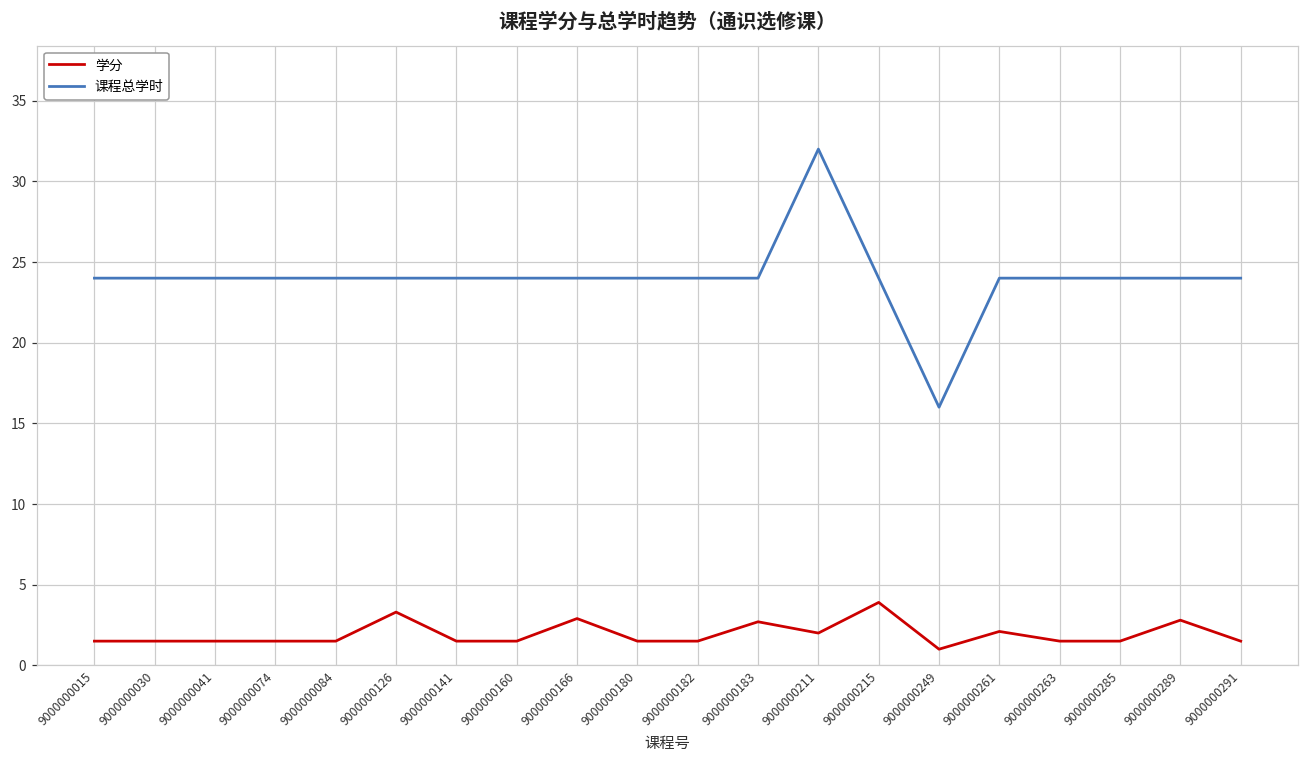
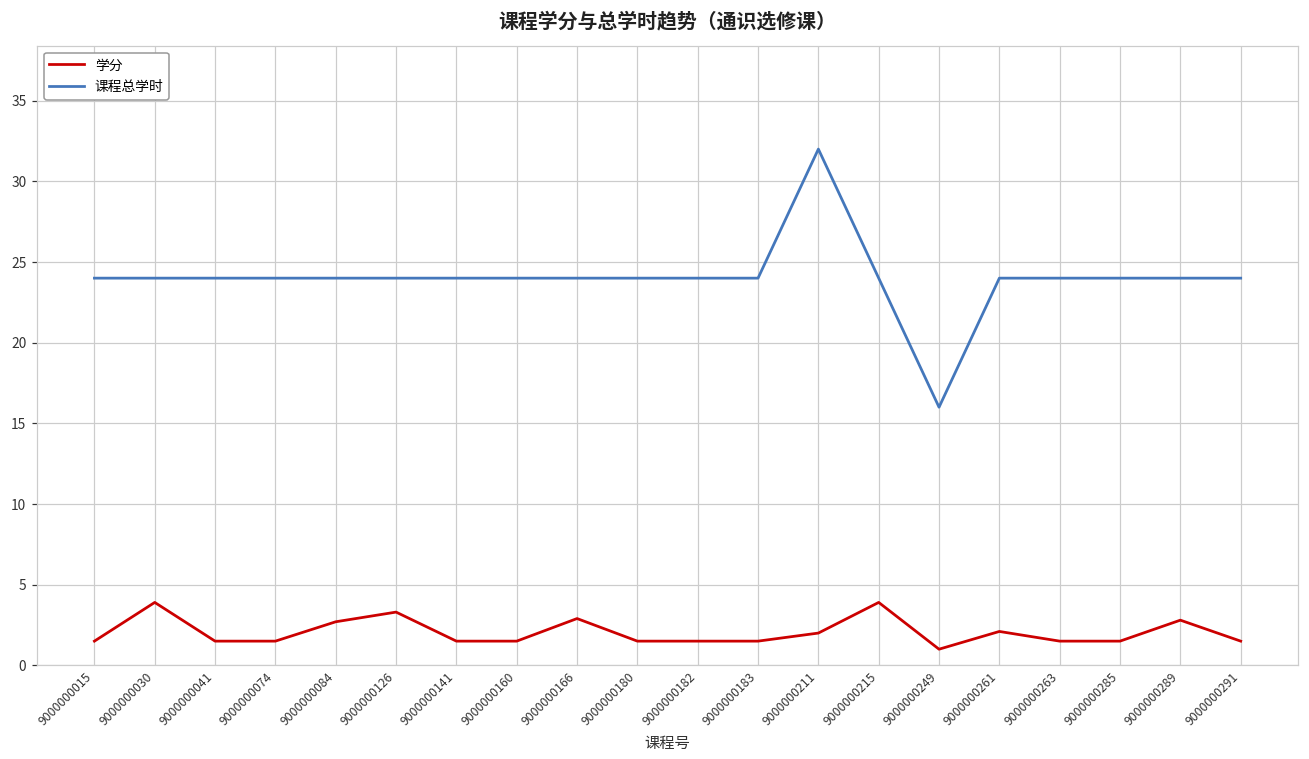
学分, 9000000030: 1.5 -> 3.9
学分, 9000000084: 1.5 -> 2.7
学分, 9000000183: 2.7 -> 1.5
